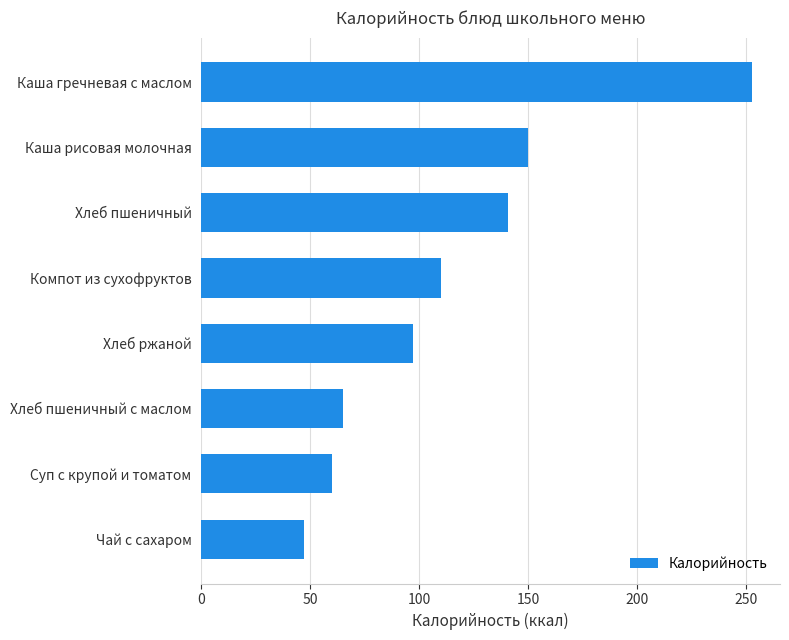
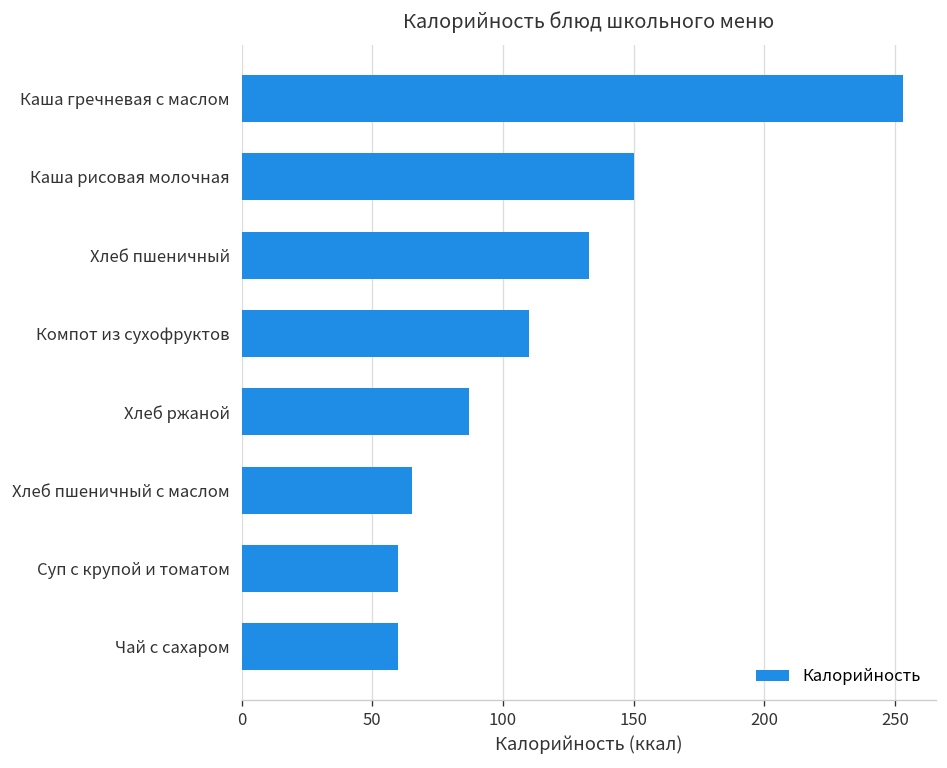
Хлеб пшеничный: 141 -> 133
Хлеб ржаной: 97 -> 87
Чай с сахаром: 47 -> 60
